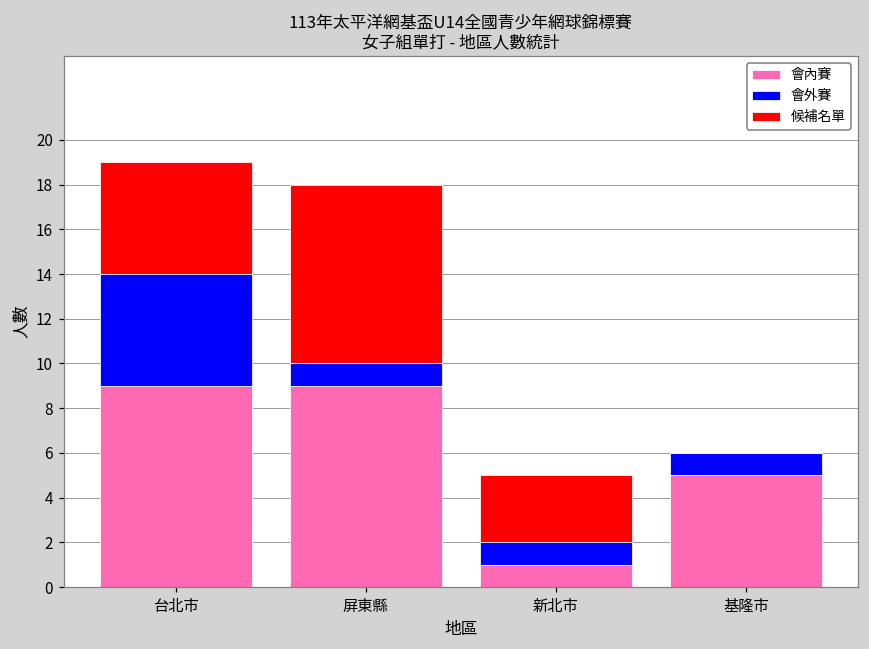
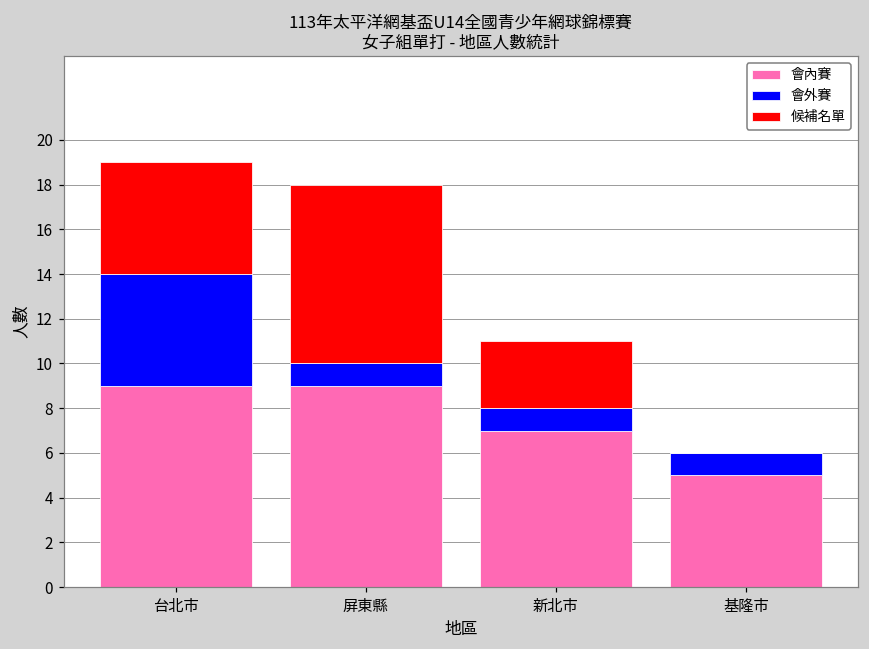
會內賽, 新北市: 1 -> 7
